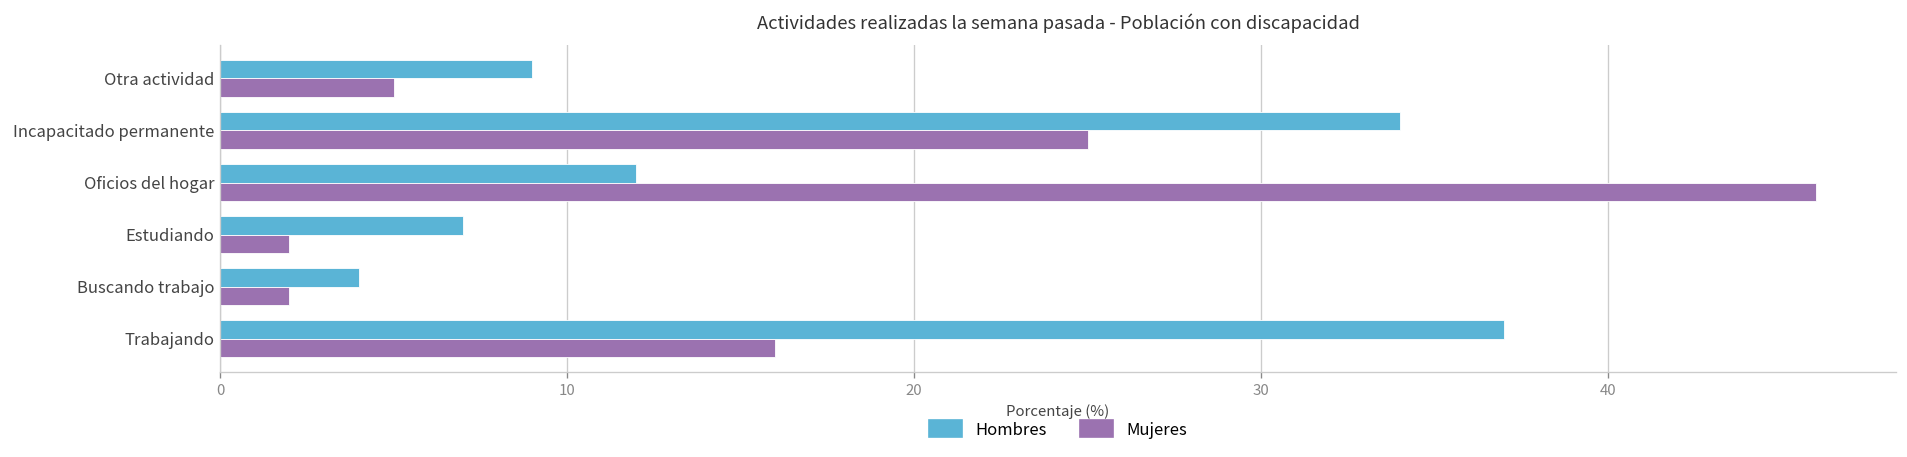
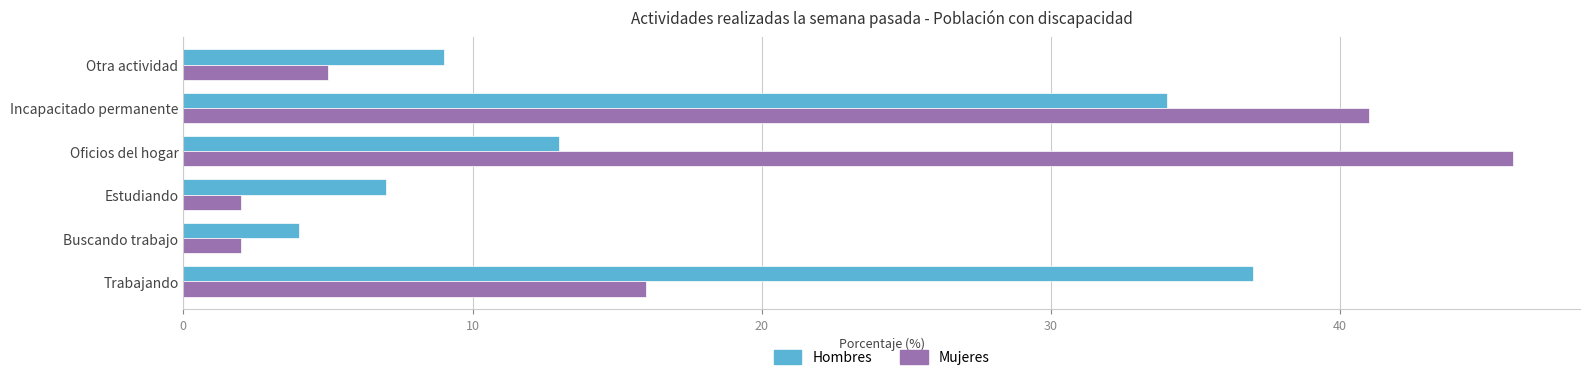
Mujeres, Incapacitado permanente: 25 -> 41
Hombres, Oficios del hogar: 12 -> 13
